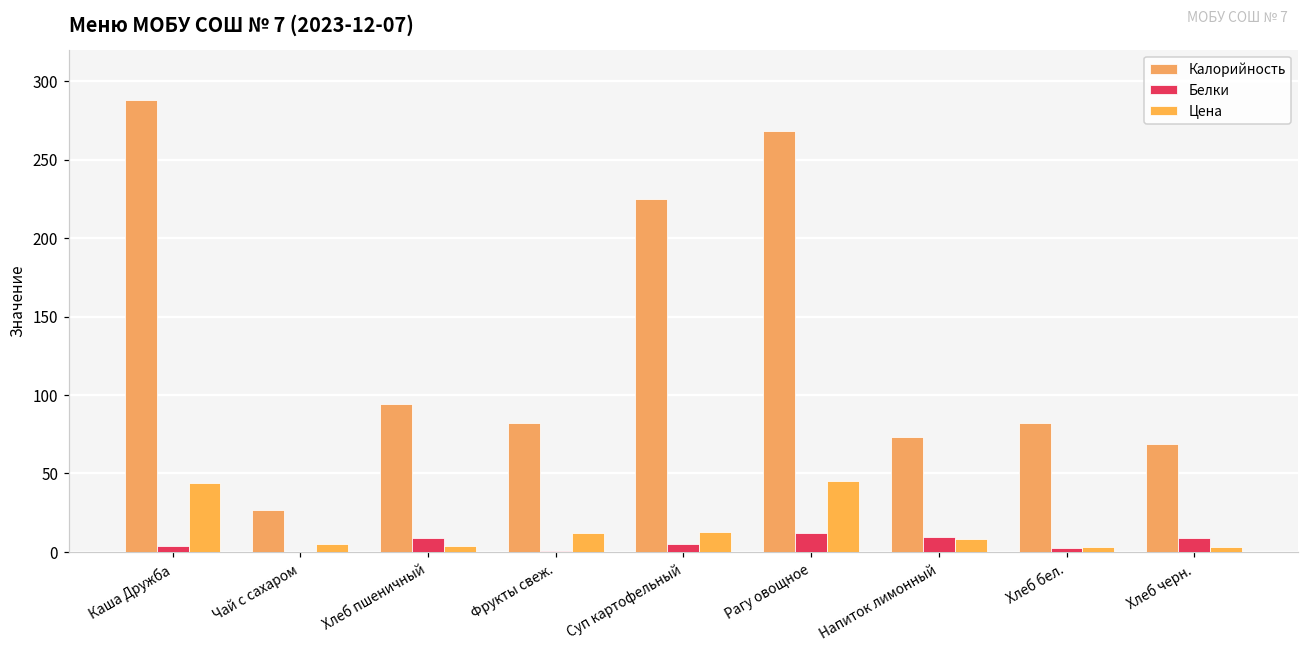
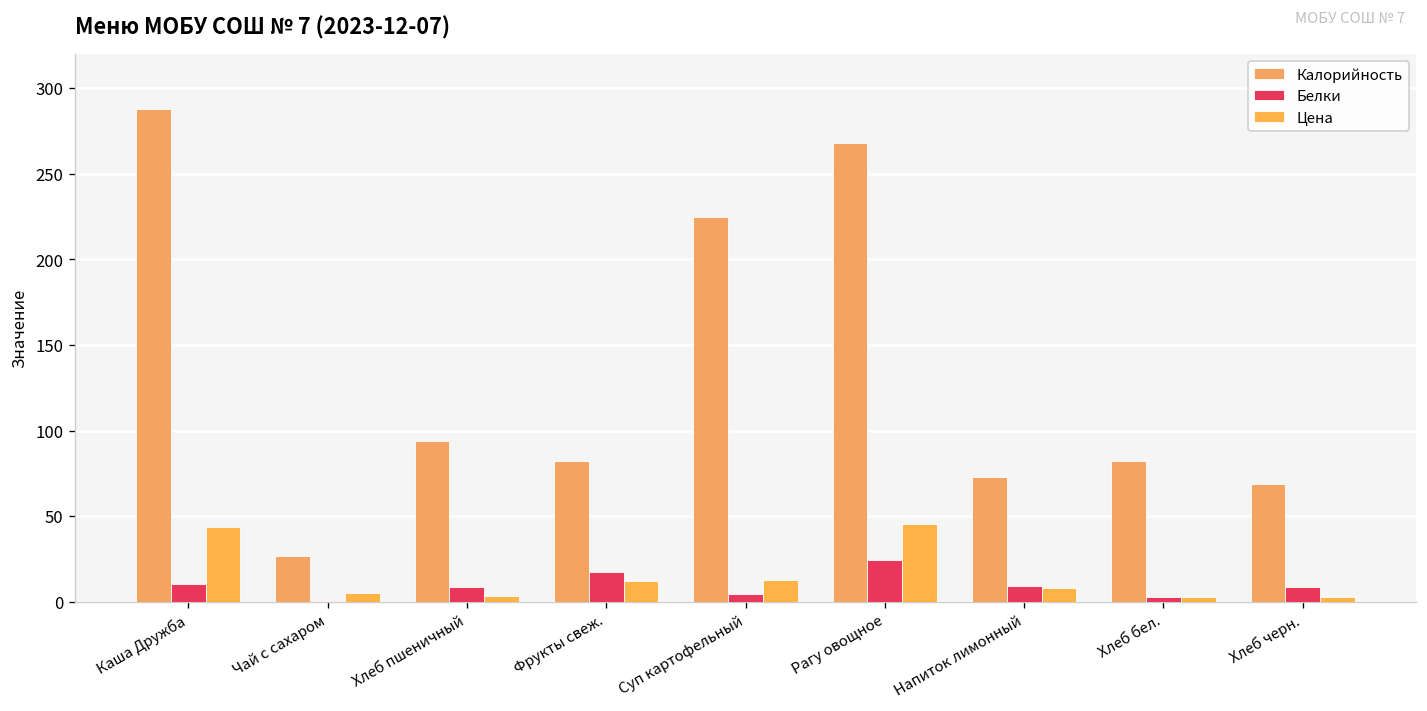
Белки, Каша Дружба: 4 -> 10
Белки, Фрукты свеж.: 0 -> 18
Белки, Рагу овощное: 12 -> 25
